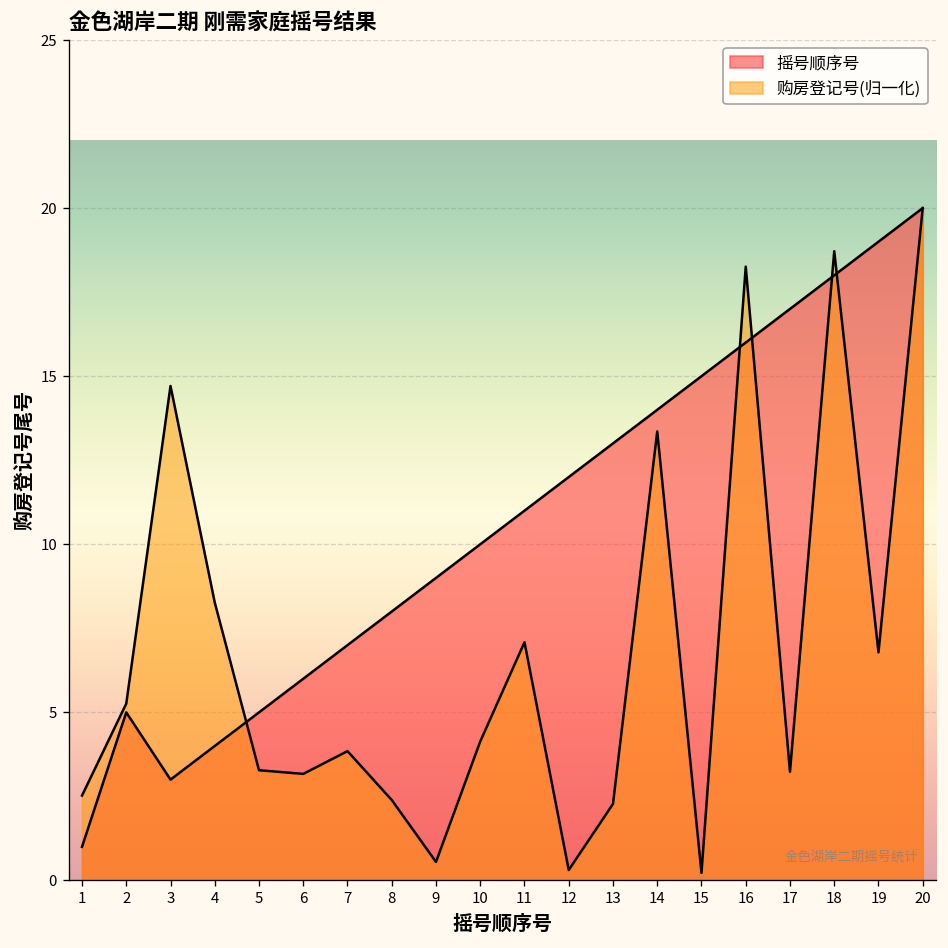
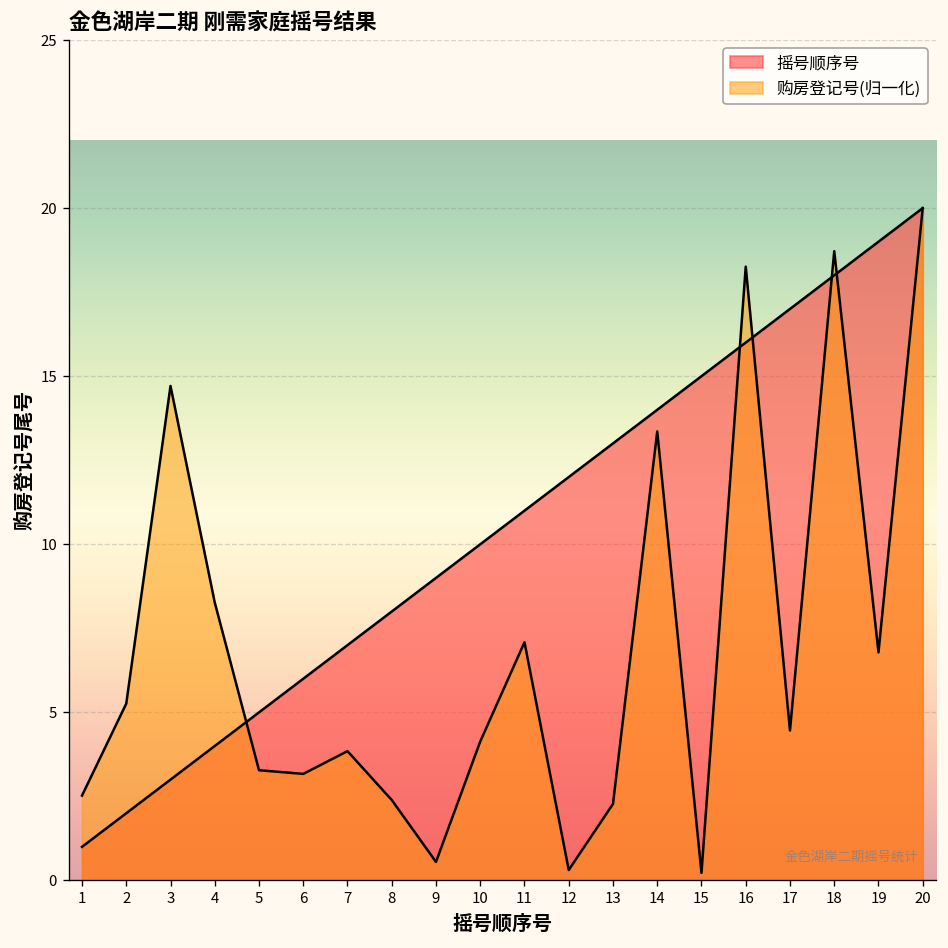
摇号顺序号, 2: 5 -> 2
购房登记号(归一化), 17: 3.2 -> 4.5
